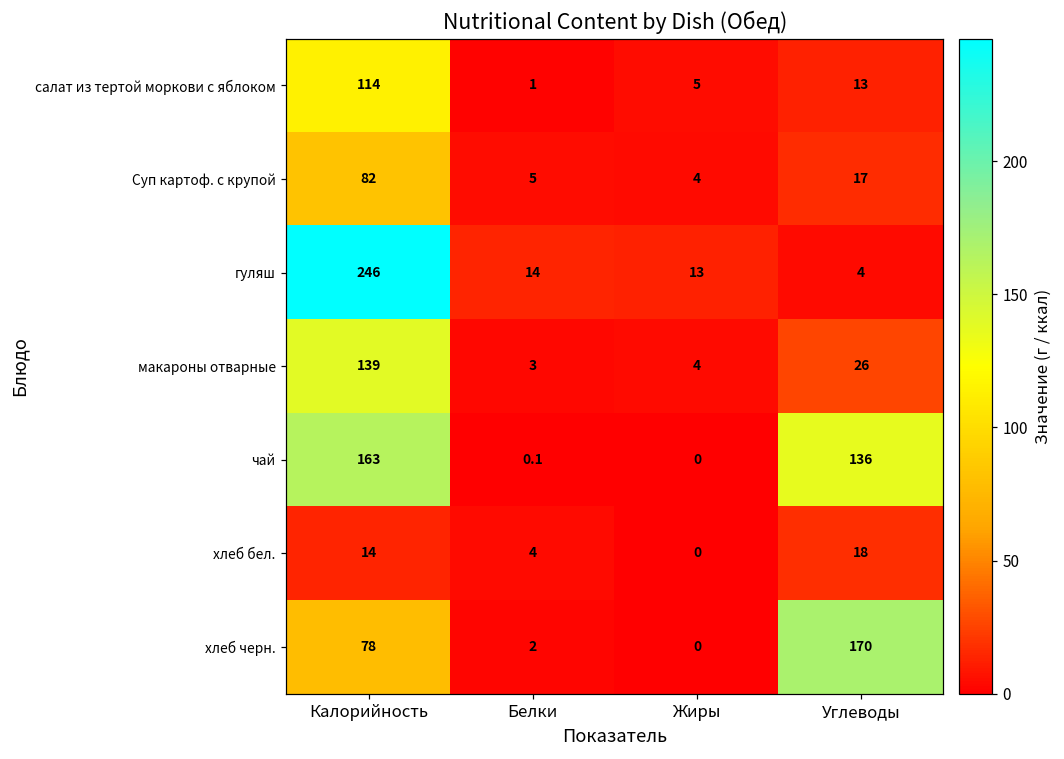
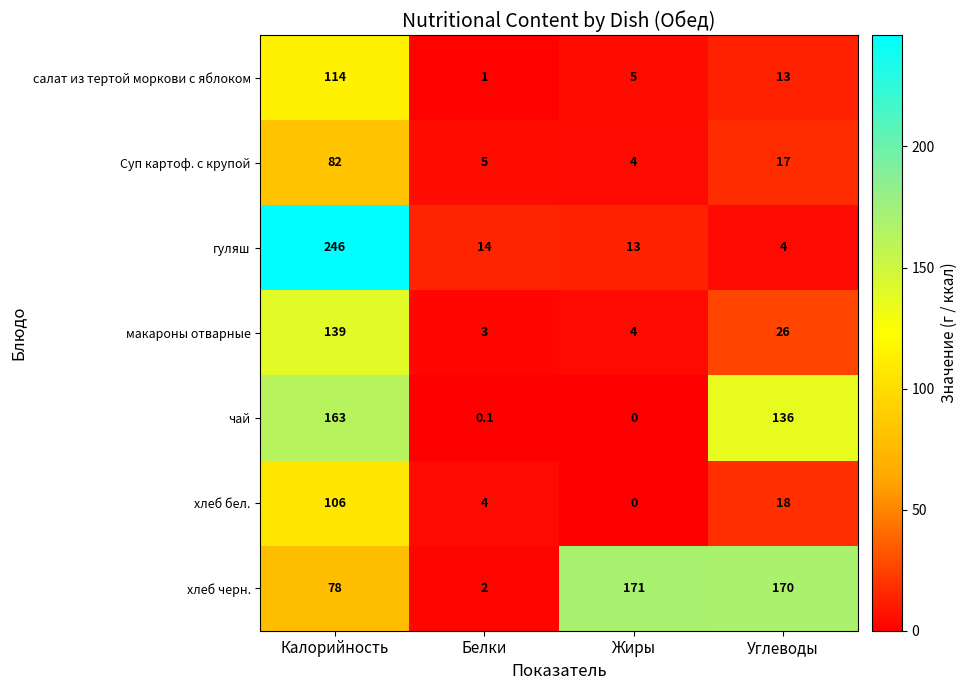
хлеб бел., Калорийность: 14 -> 106
хлеб черн., Жиры: 0 -> 171
